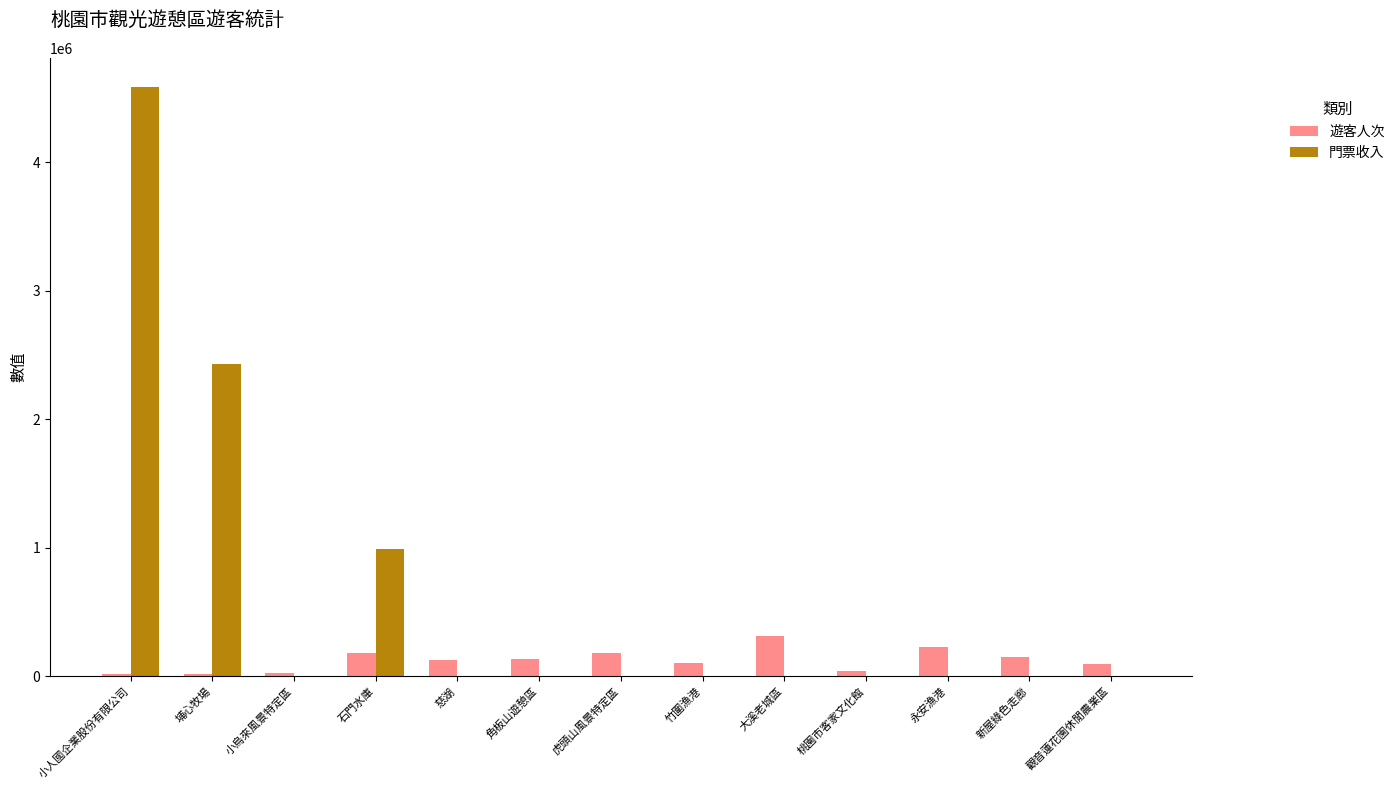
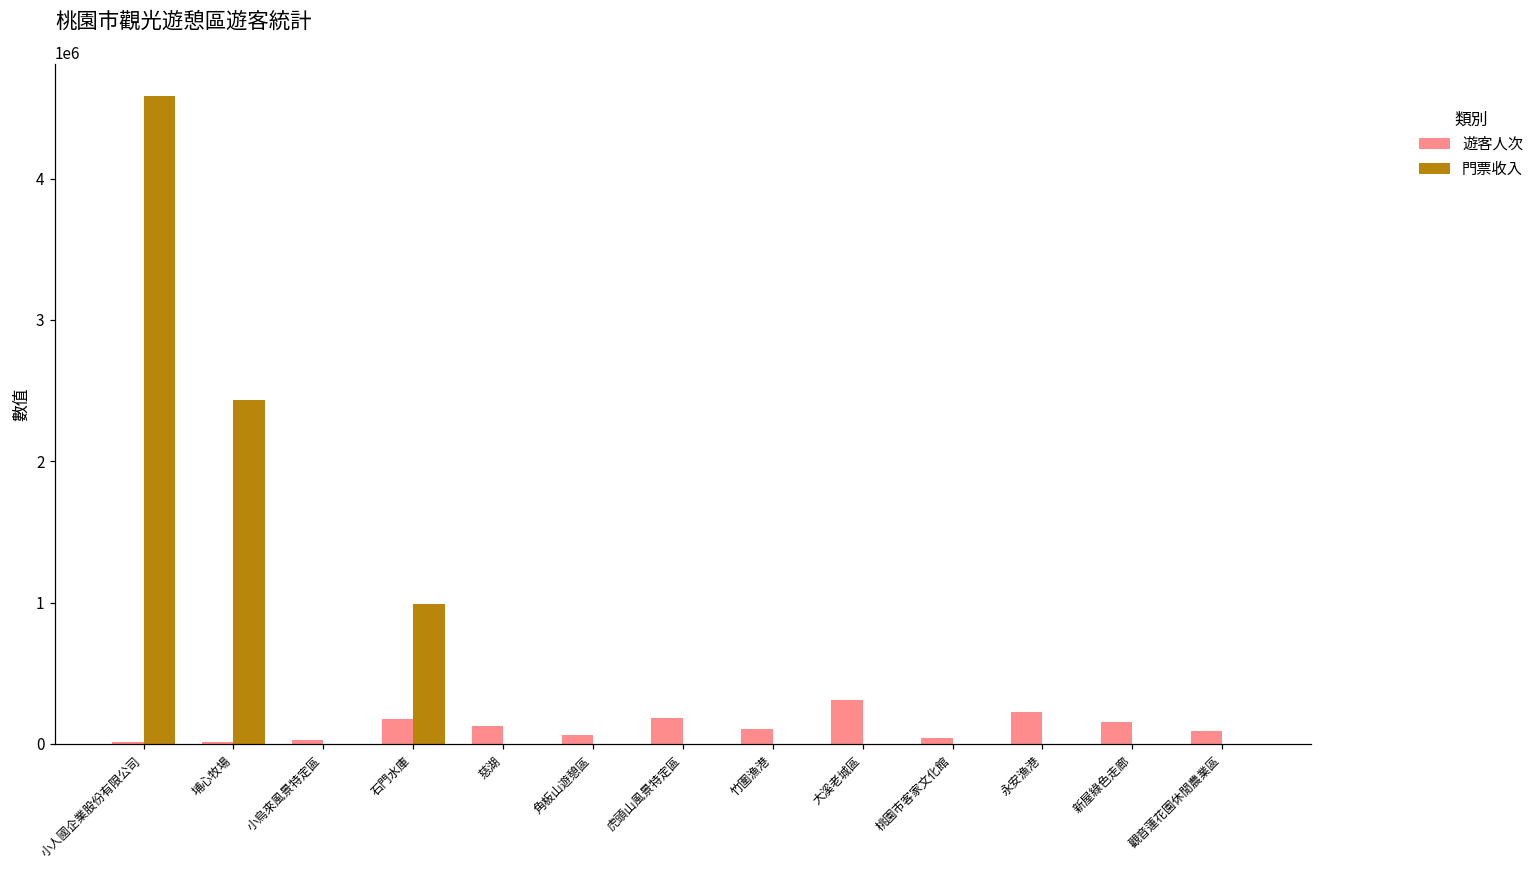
遊客人次, 角板山遊憩區: 130000 -> 70000
